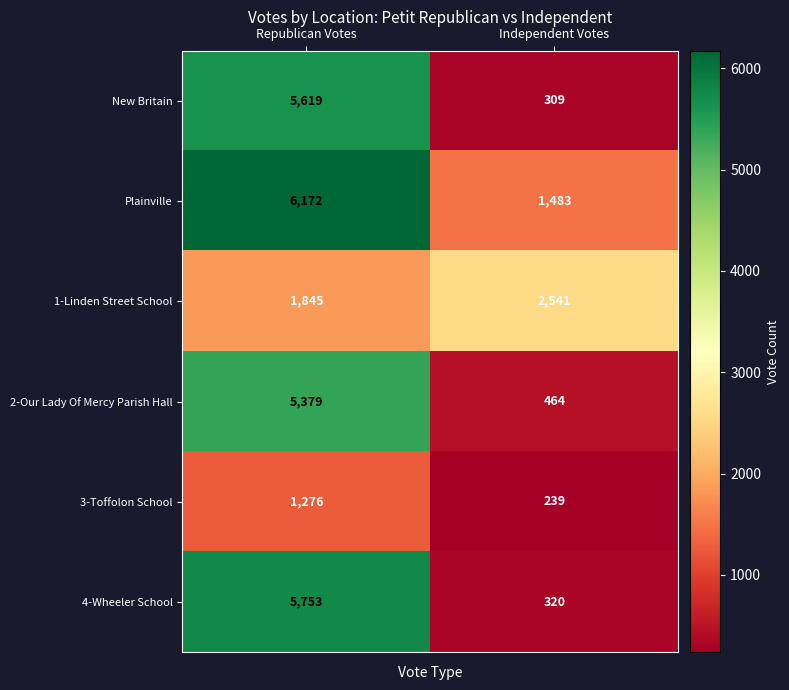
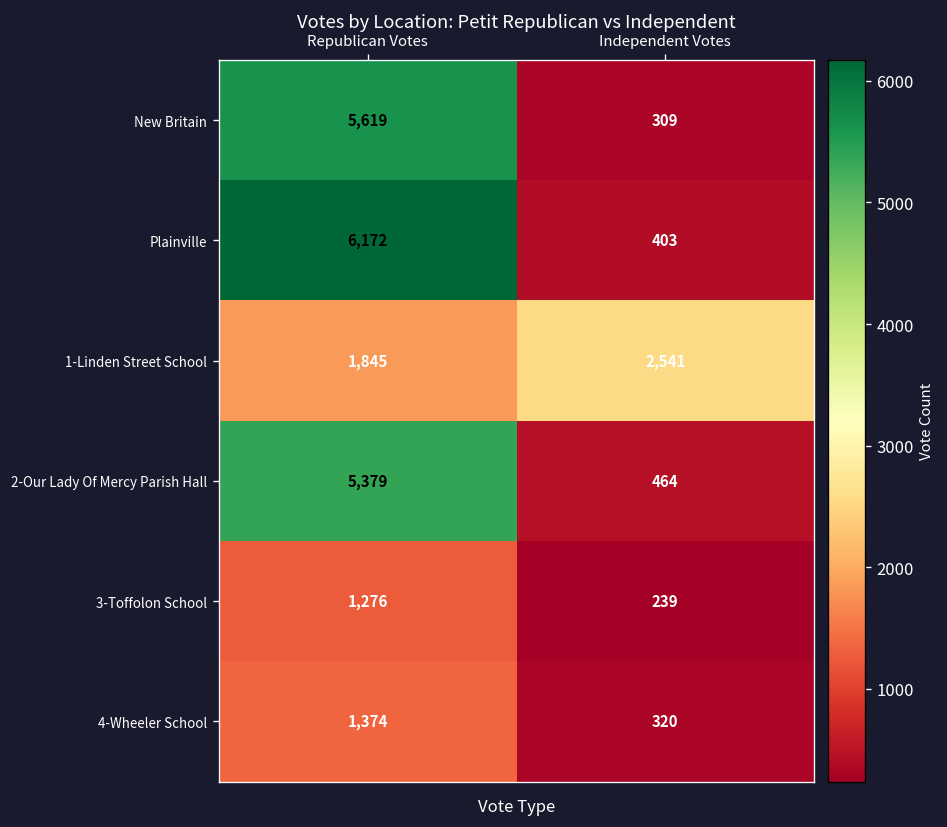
Plainville, Independent Votes: 1,483 -> 403
4-Wheeler School, Republican Votes: 5,753 -> 1,374
